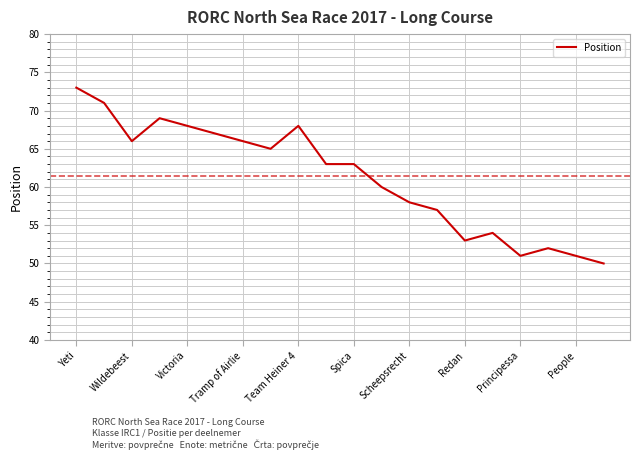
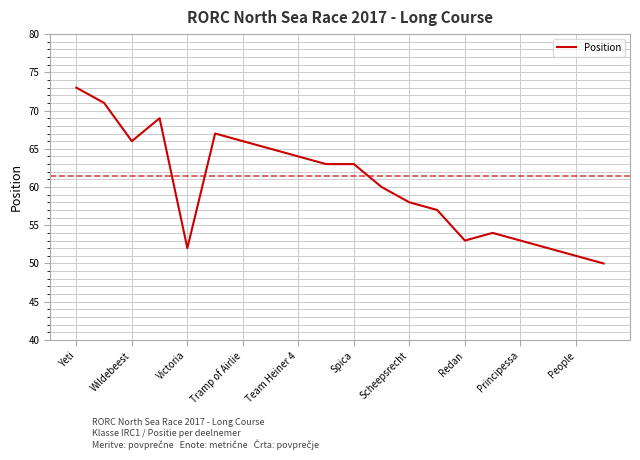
Victoria: 68 -> 52
Team Heiner 4: 68 -> 64
Principessa: 51 -> 53
